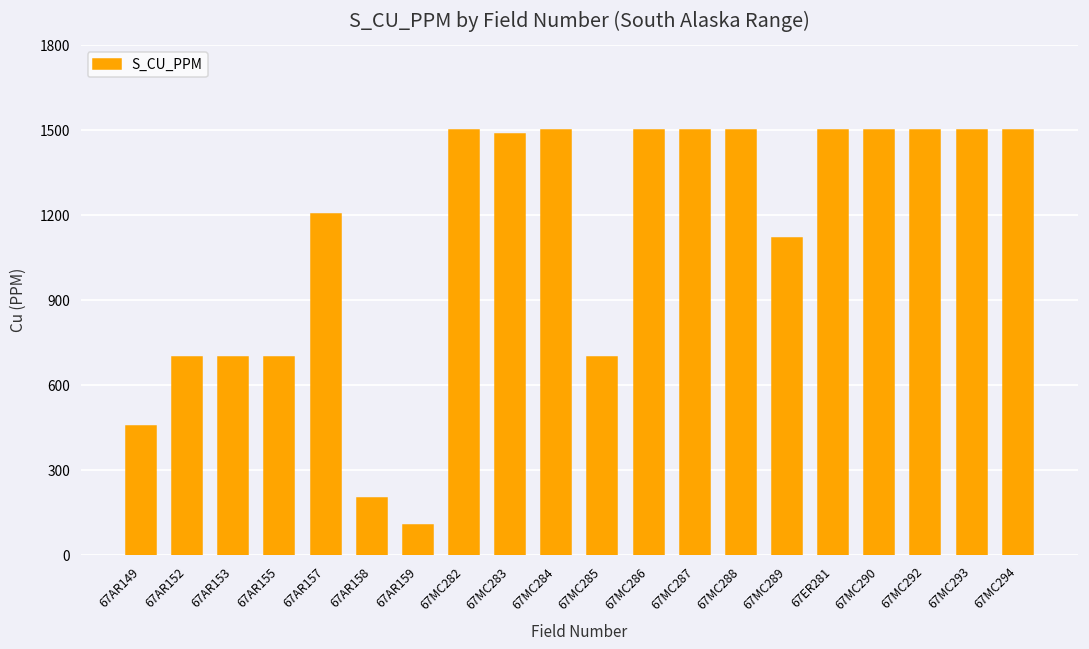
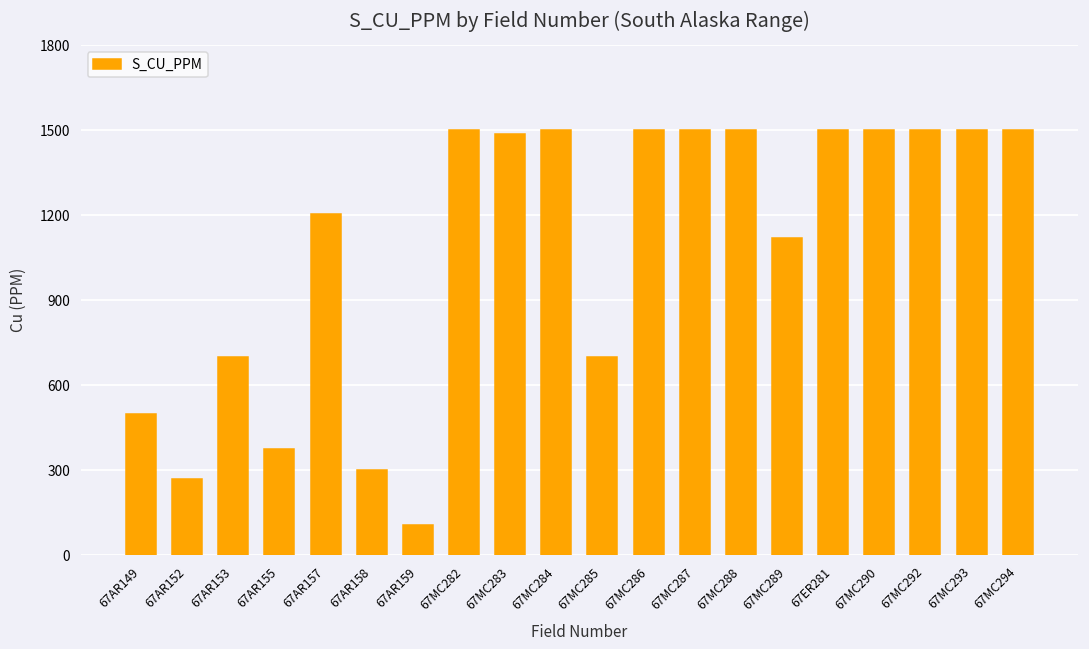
67AR149: 460 -> 500
67AR152: 700 -> 270
67AR155: 700 -> 380
67AR158: 200 -> 300
